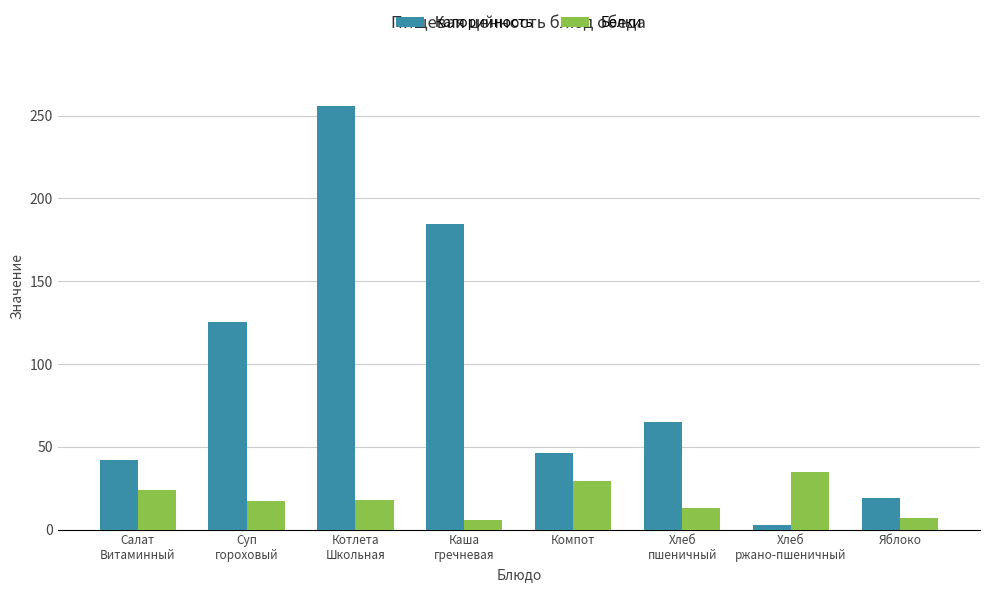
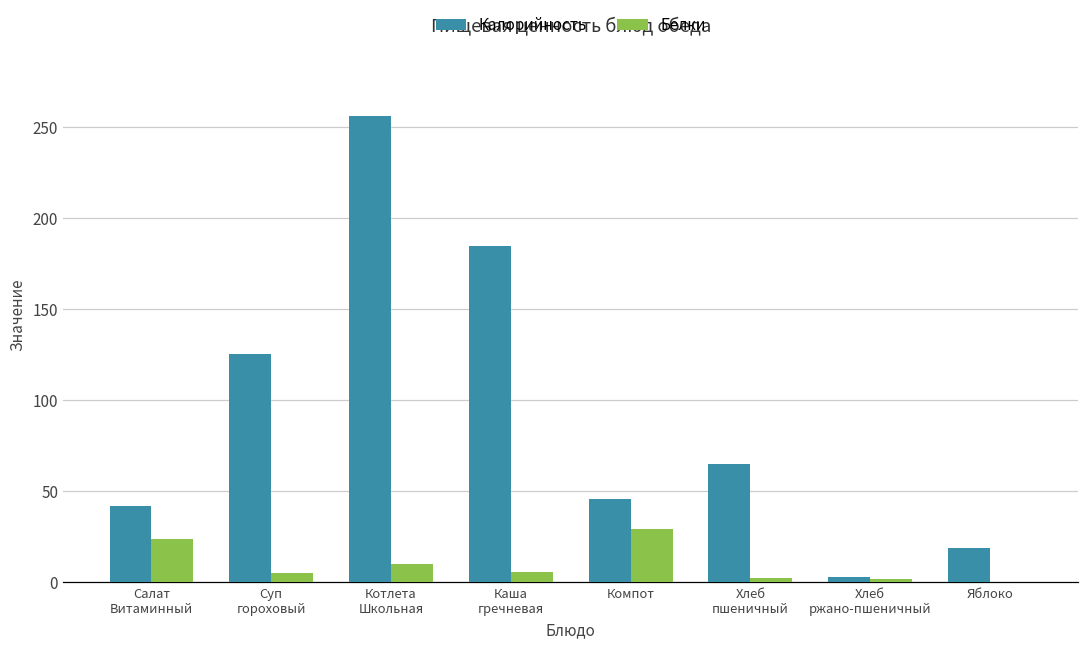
Белки, Суп гороховый: 17 -> 5
Белки, Котлета Школьная: 18 -> 10
Белки, Хлеб пшеничный: 13 -> 2
Белки, Хлеб ржано-пшеничный: 35 -> 2
Белки, Яблоко: 7 -> 0
